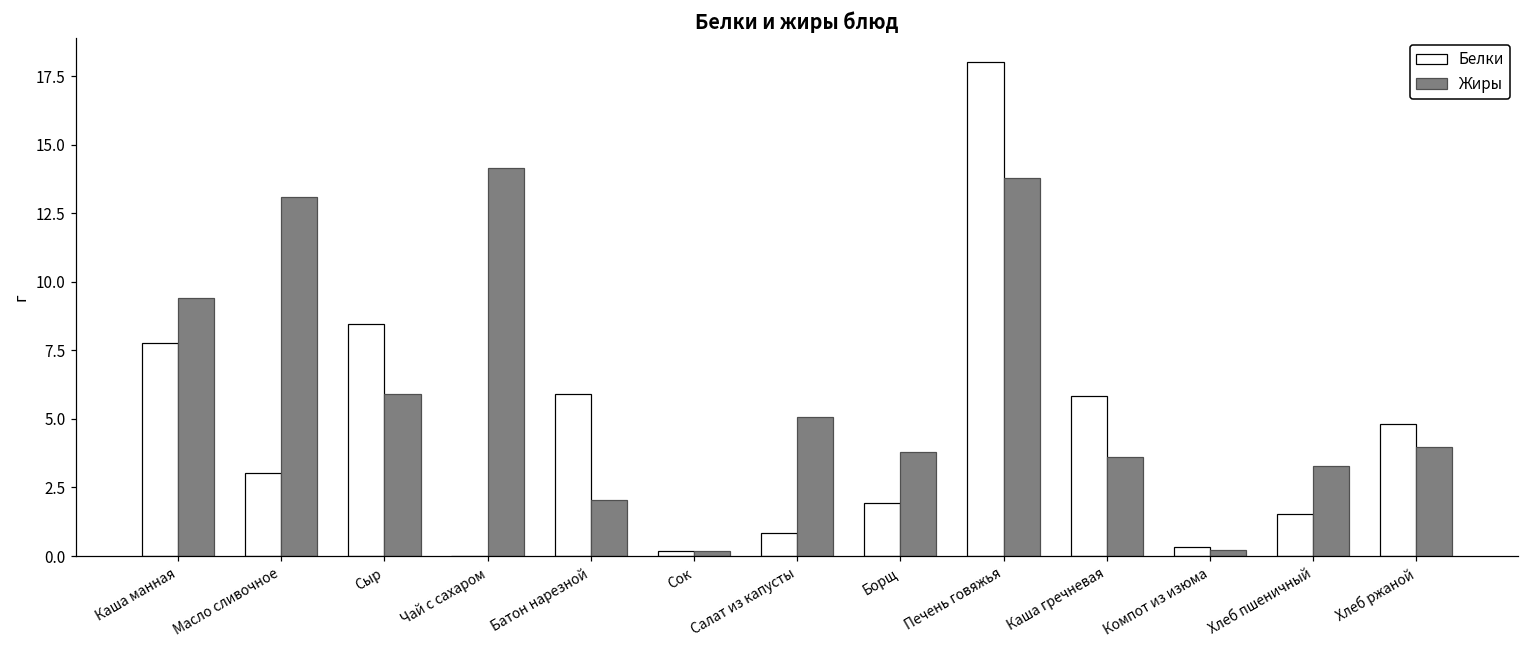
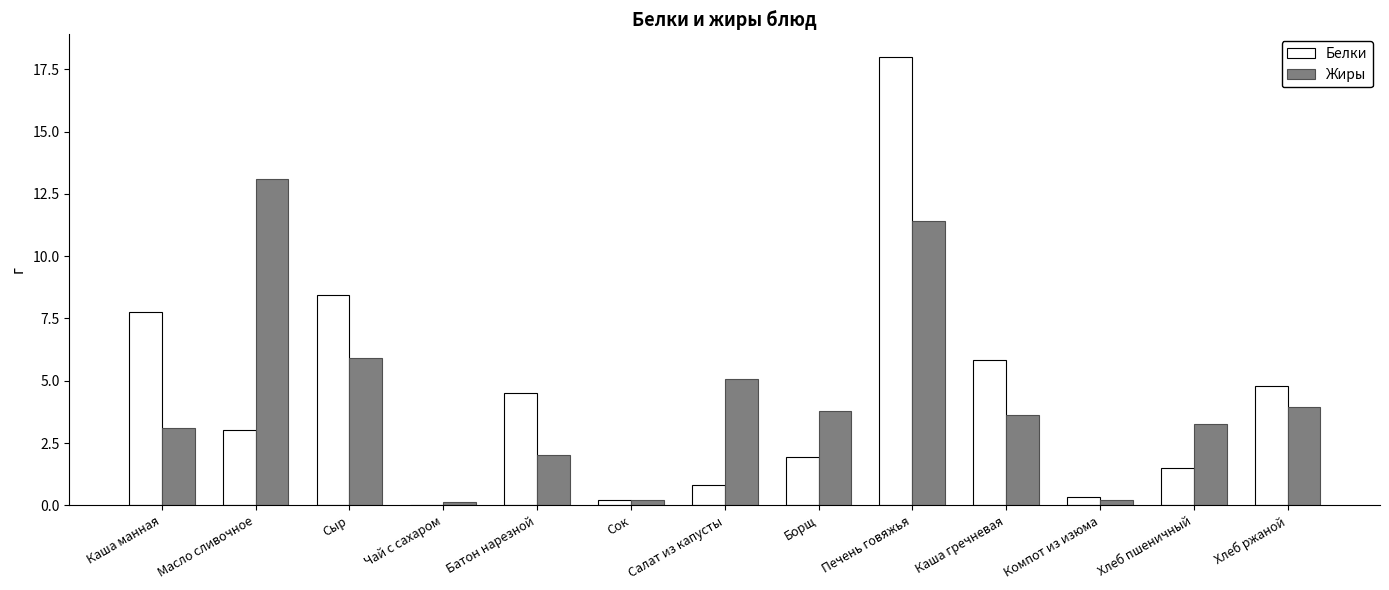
Жиры, Каша манная: 9.4 -> 3.1
Жиры, Чай с сахаром: 14.1 -> 0.1
Белки, Батон нарезной: 5.9 -> 4.5
Жиры, Печень говяжья: 13.8 -> 11.4
